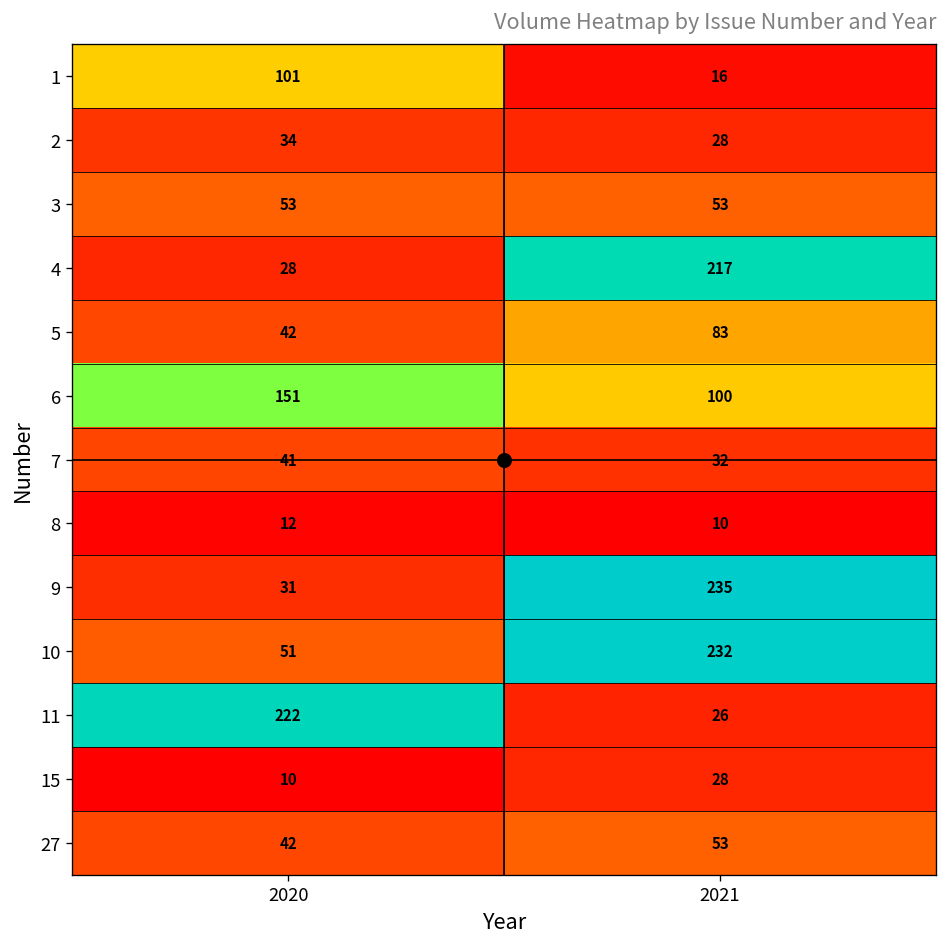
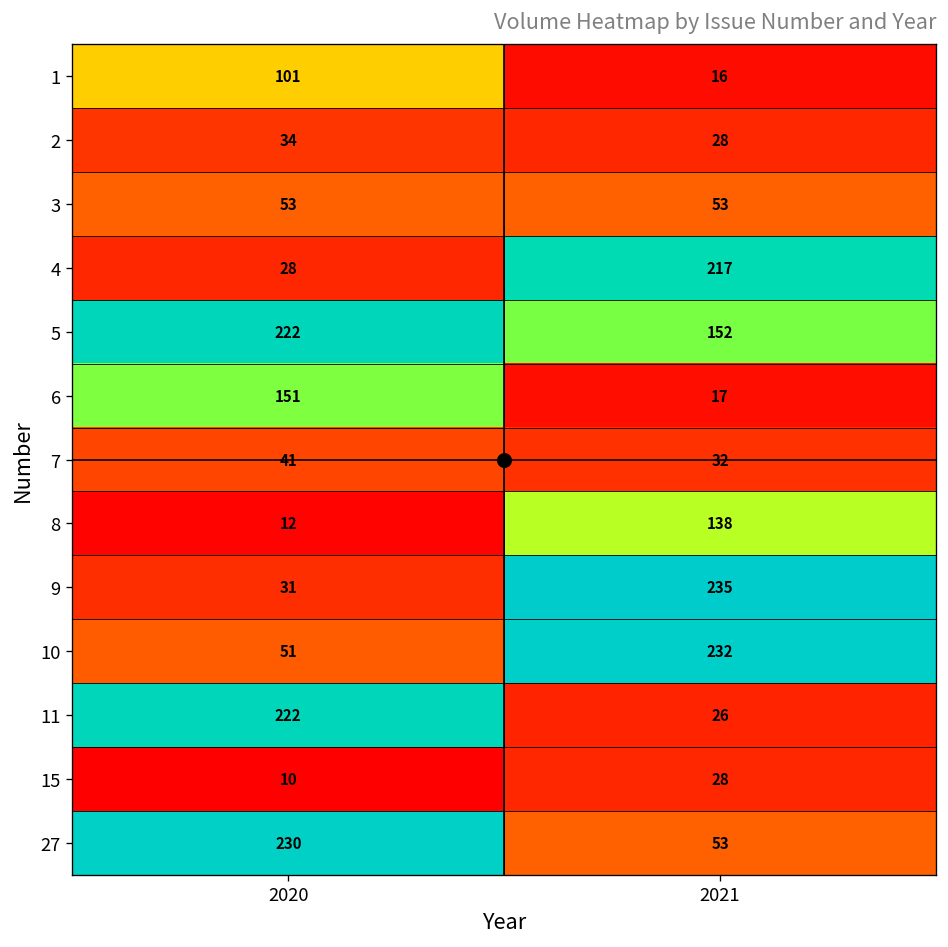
5, 2020: 42 -> 222
5, 2021: 83 -> 152
6, 2021: 100 -> 17
8, 2021: 10 -> 138
27, 2020: 42 -> 230
